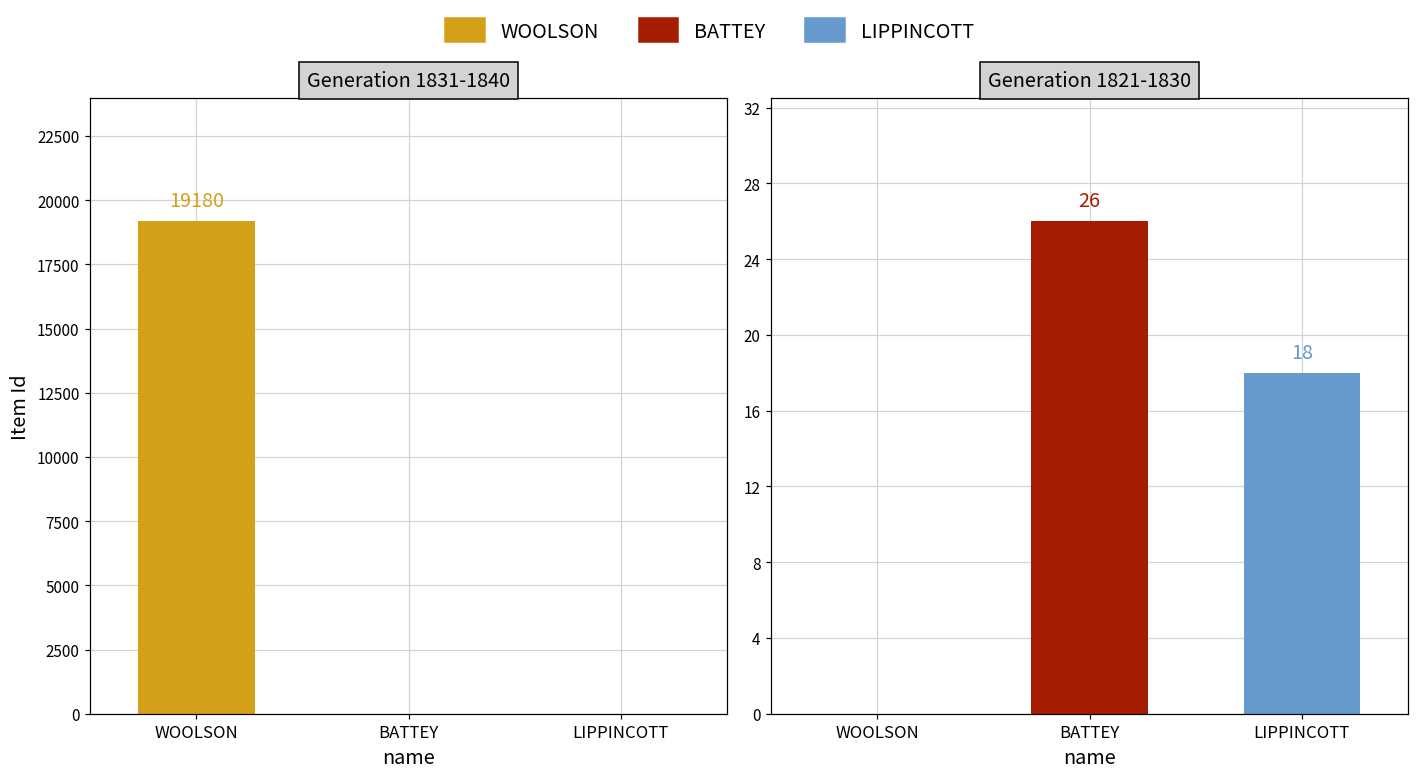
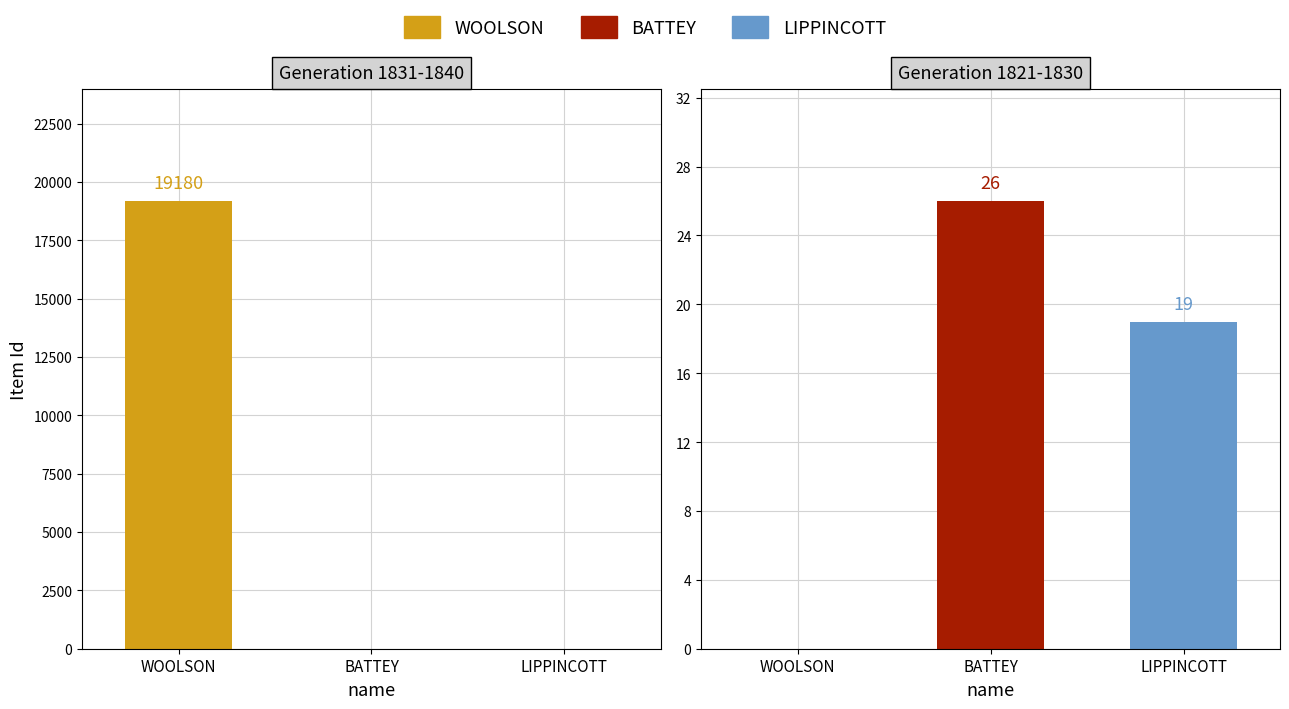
Generation 1821-1830, LIPPINCOTT: 18 -> 19
